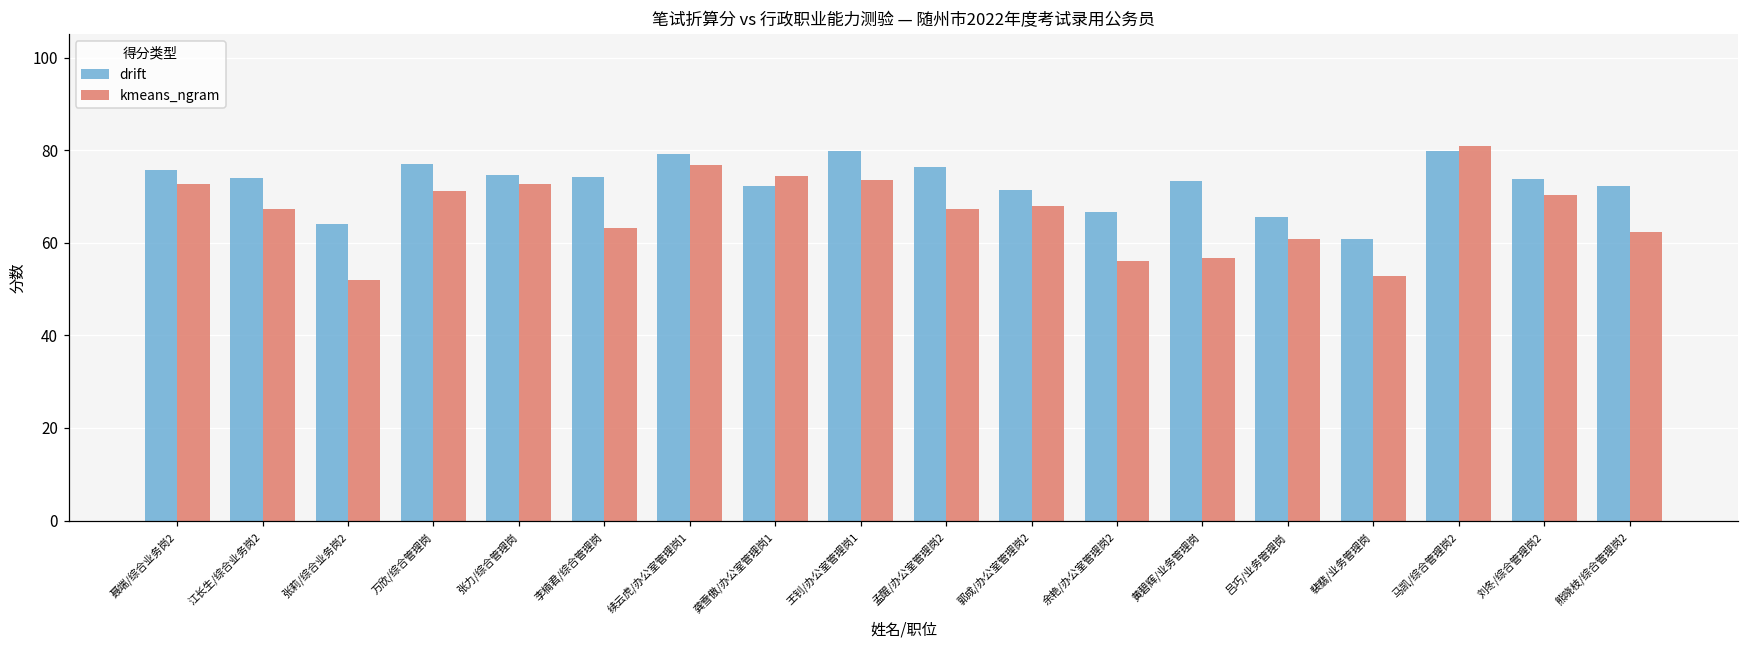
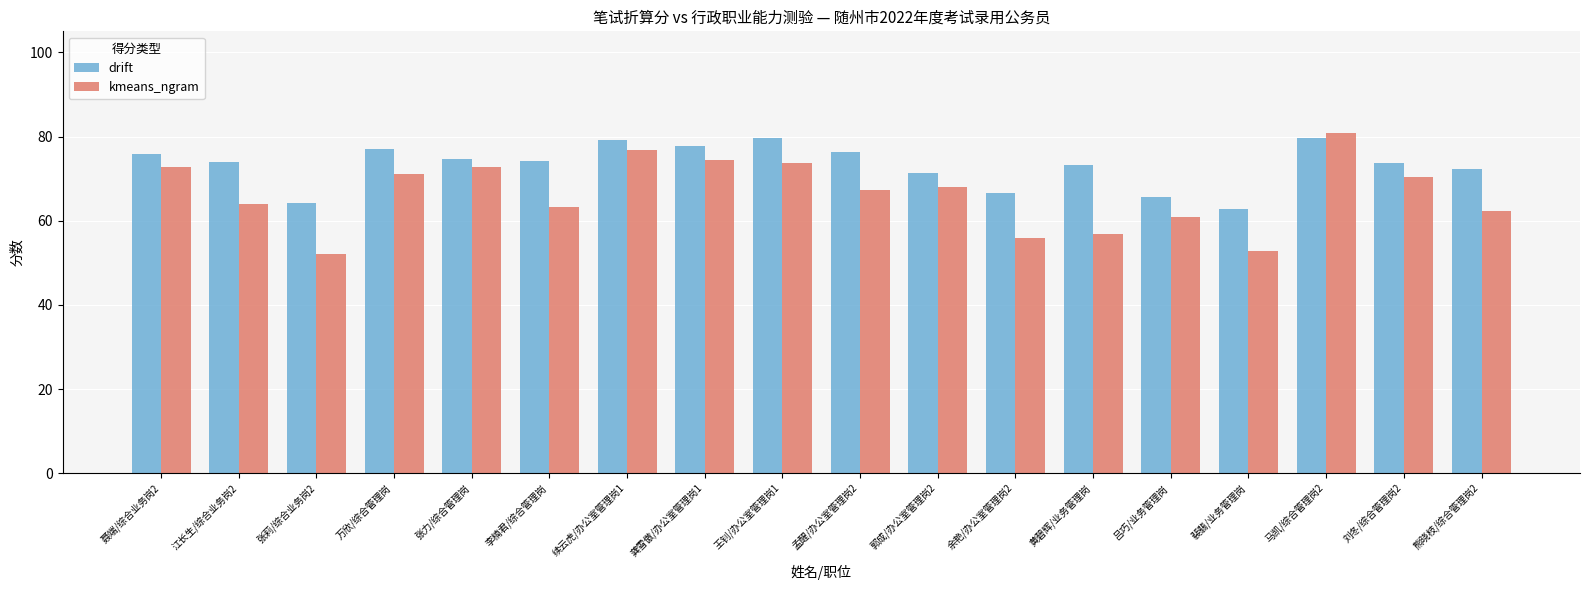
kmeans_ngram, 江长生/综合业务岗2: 67 -> 64
drift, 龚雪傲/办公室管理岗1: 72 -> 78
drift, 裴翡/业务管理岗: 61 -> 63
